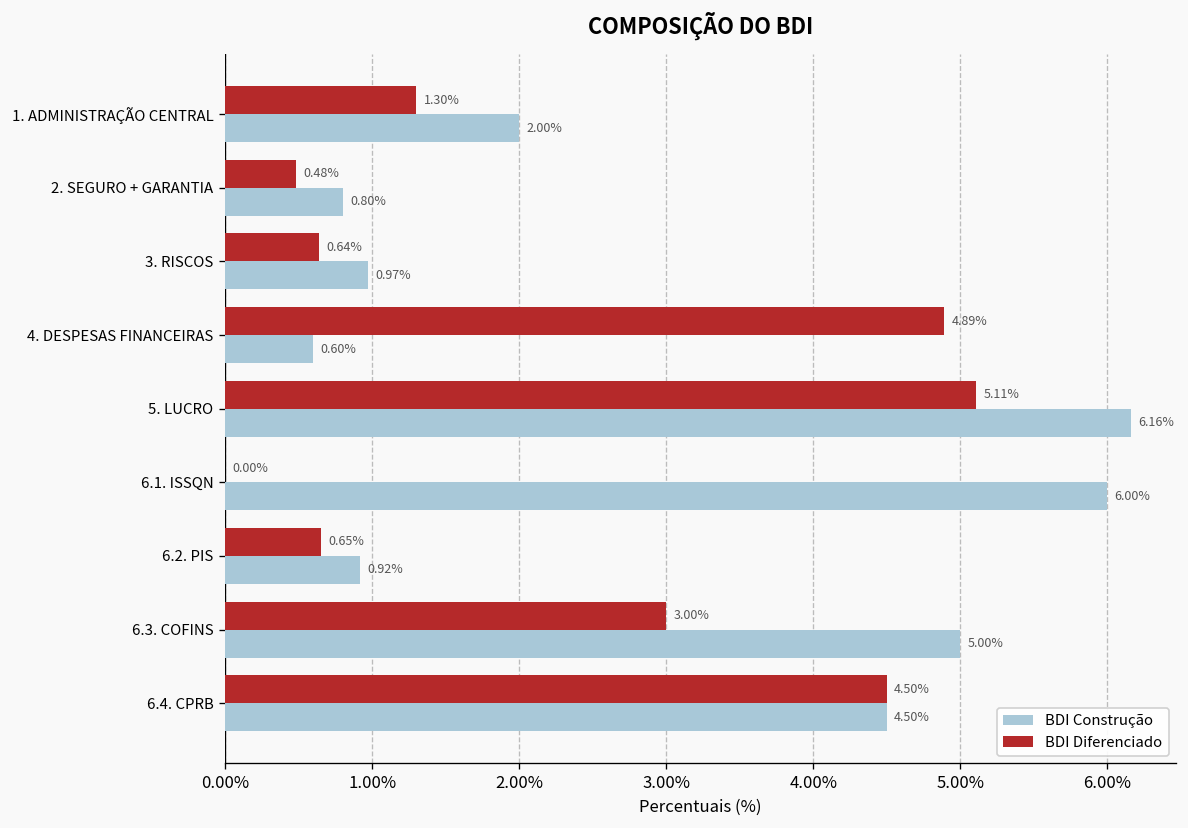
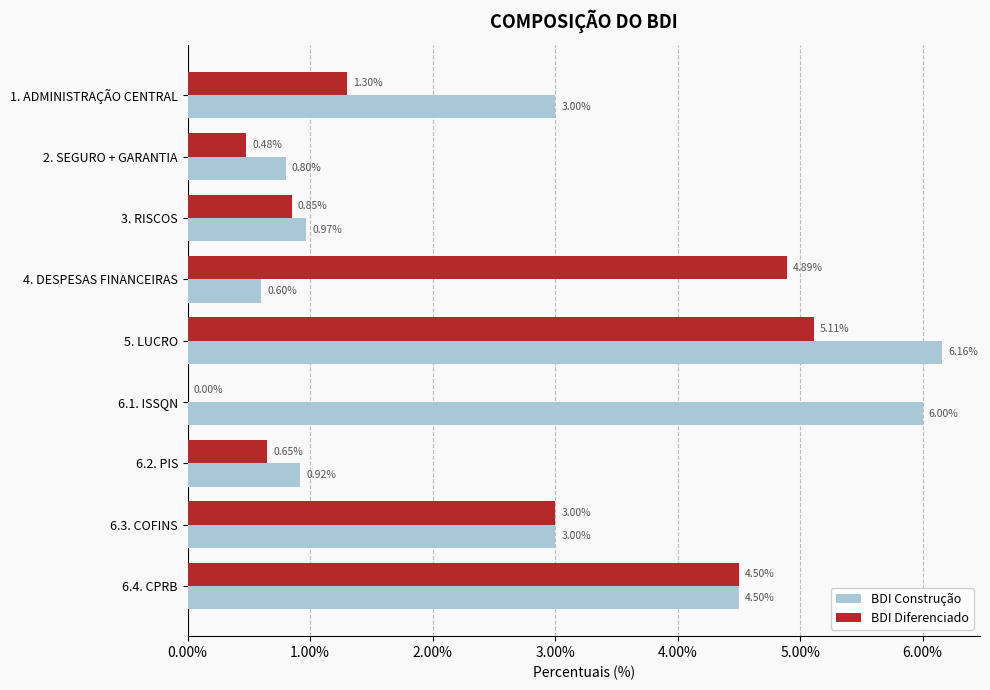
BDI Construção, 1. ADMINISTRAÇÃO CENTRAL: 2.00% -> 3.00%
BDI Diferenciado, 3. RISCOS: 0.64% -> 0.85%
BDI Construção, 6.3. COFINS: 5.00% -> 3.00%
